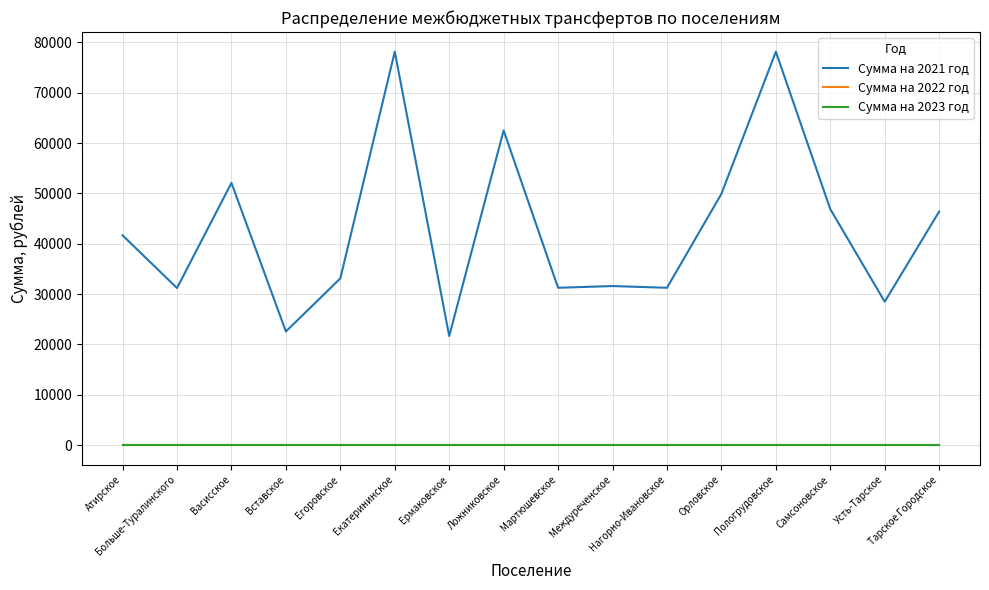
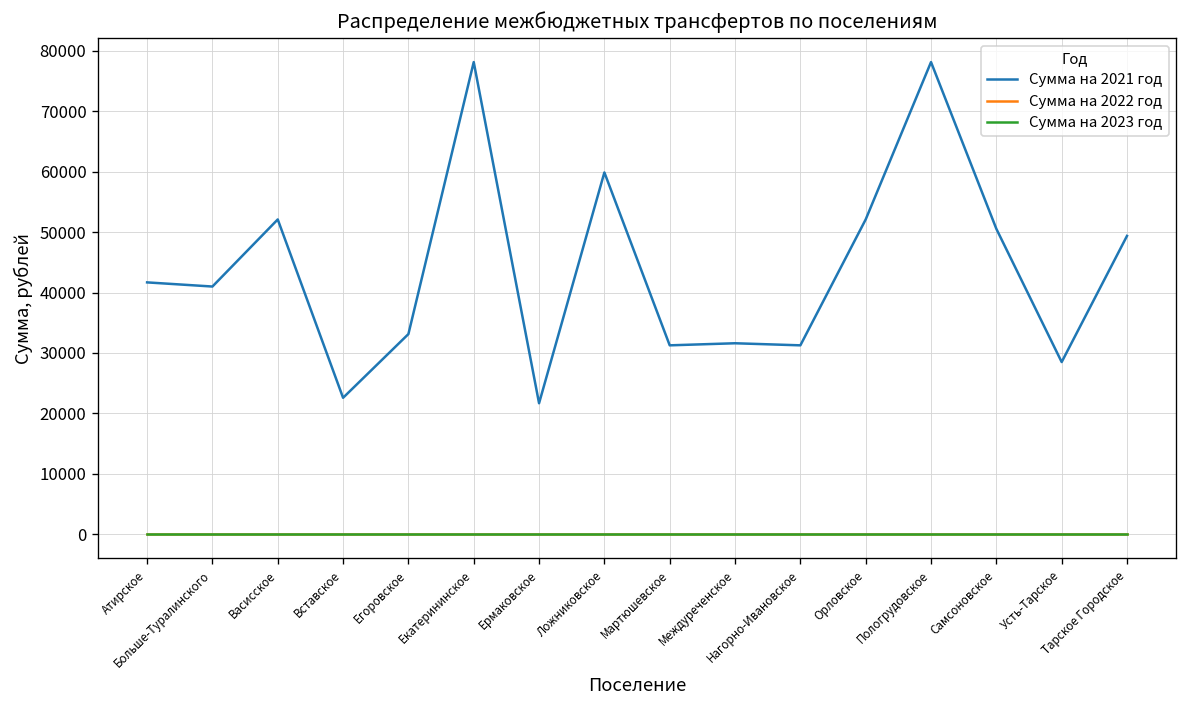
Сумма на 2021 год, Больше-Туралинского: 31000 -> 41000
Сумма на 2021 год, Ложниковское: 63000 -> 60000
Сумма на 2021 год, Орловское: 50000 -> 52000
Сумма на 2021 год, Самсоновское: 47000 -> 51000
Сумма на 2021 год, Тарское Городское: 46000 -> 49000
